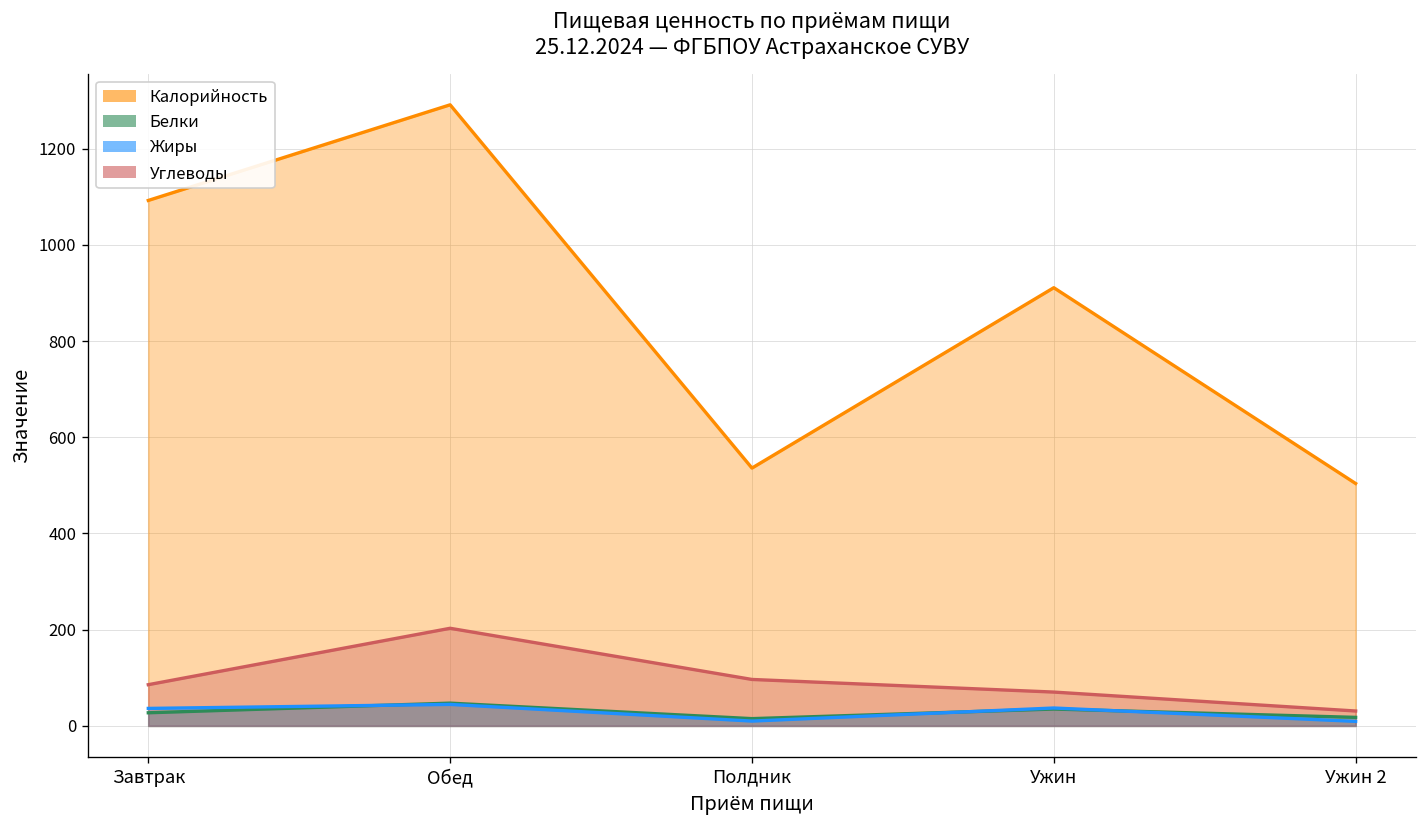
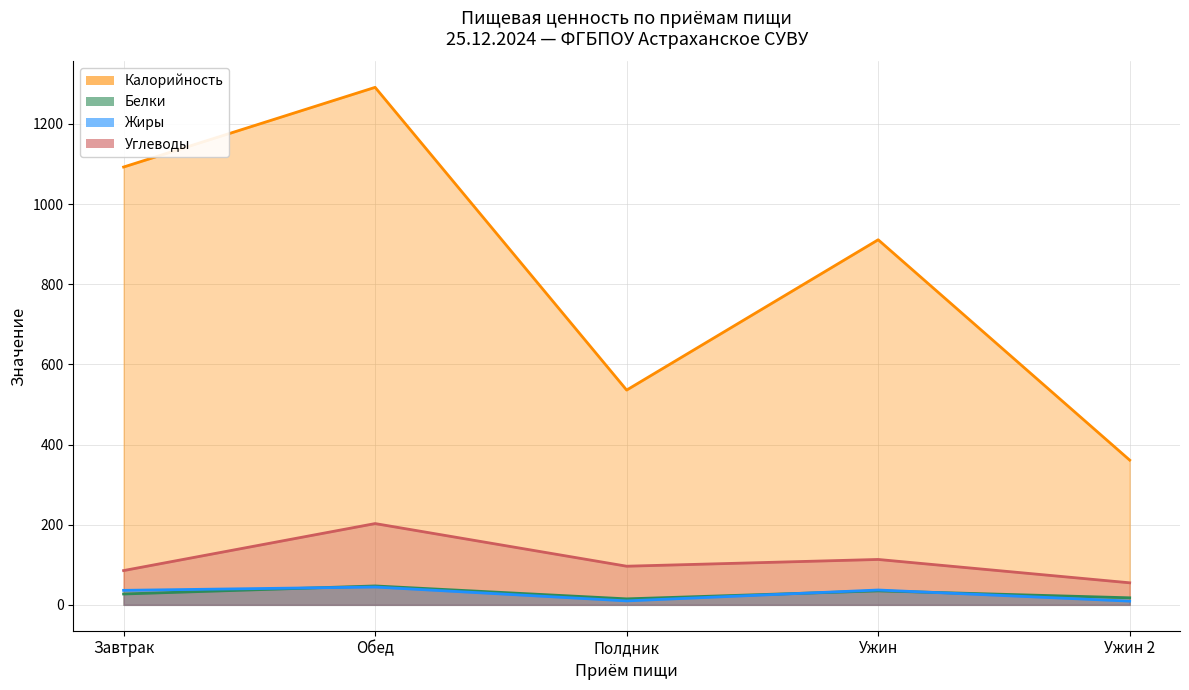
Углеводы, Ужин: 70 -> 110
Калорийность, Ужин 2: 500 -> 360
Углеводы, Ужин 2: 30 -> 60
